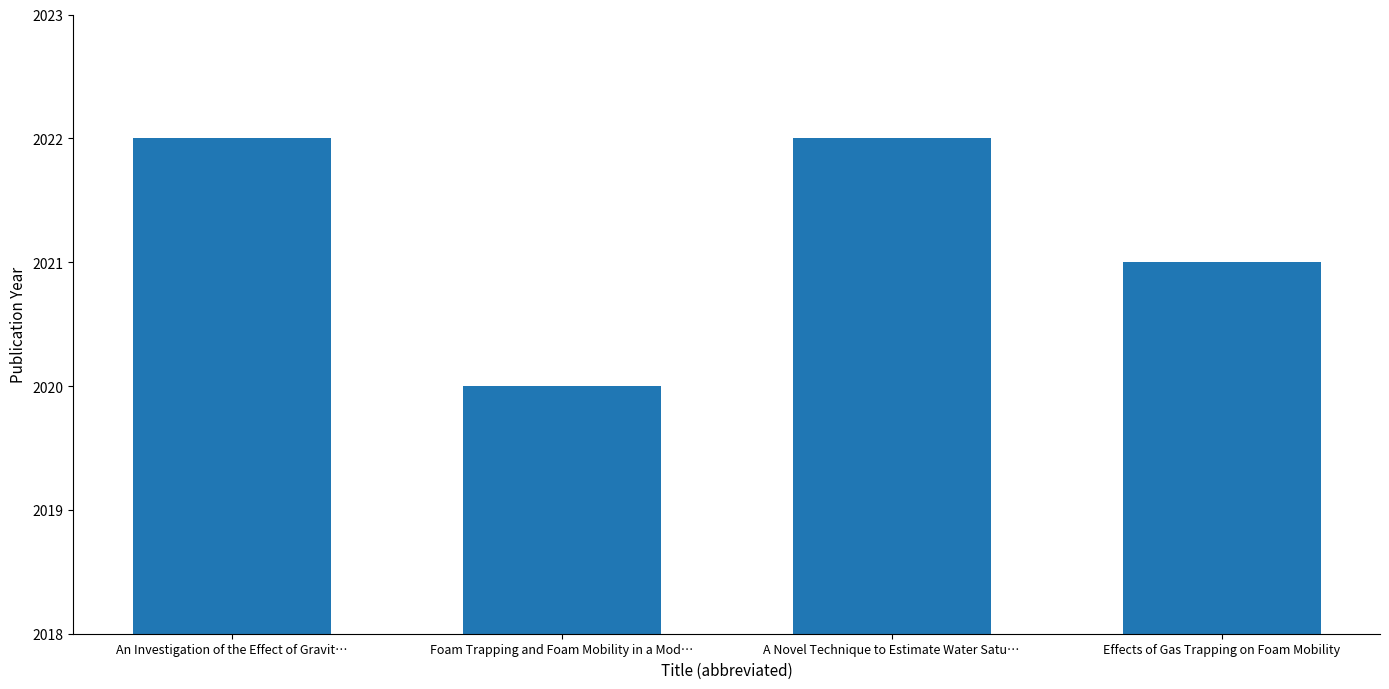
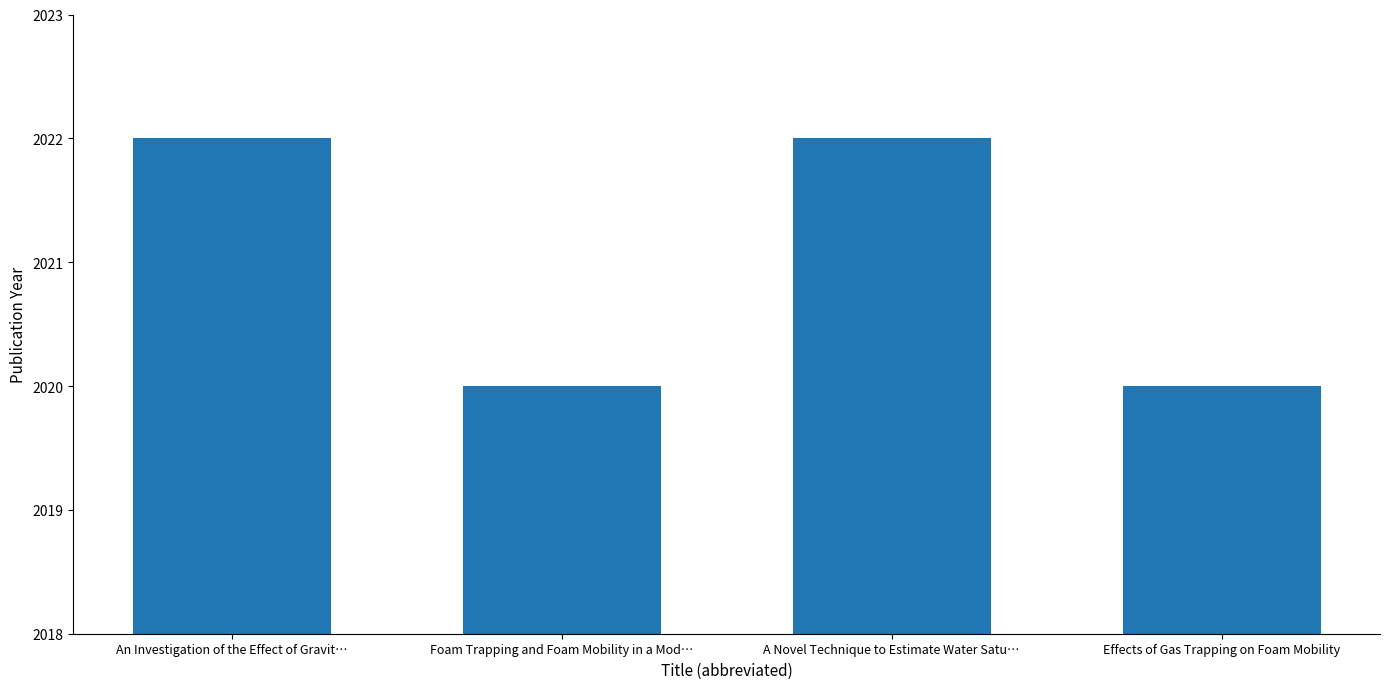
Effects of Gas Trapping on Foam Mobility: 2021 -> 2020
